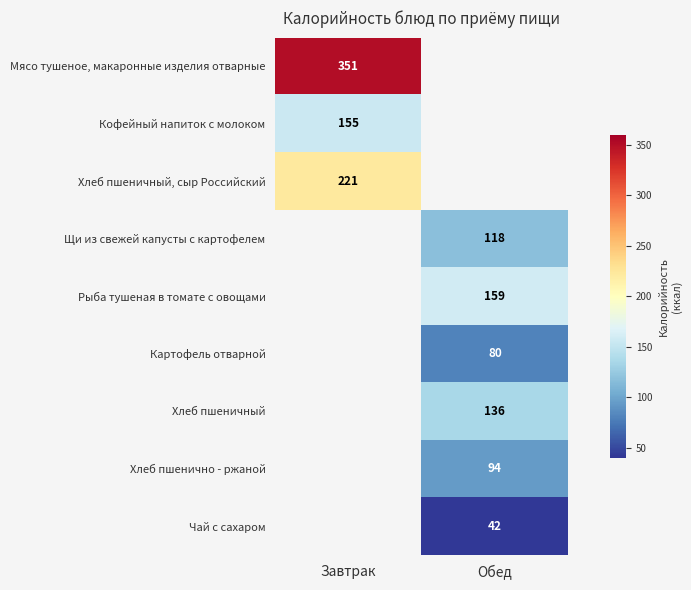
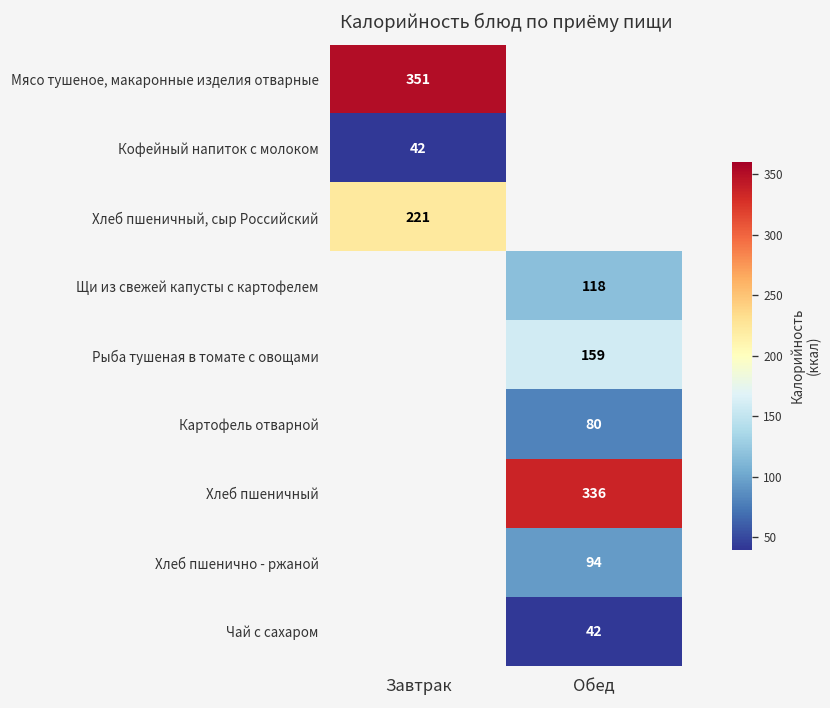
Кофейный напиток с молоком, Завтрак: 155 -> 42
Хлеб пшеничный, Обед: 136 -> 336
